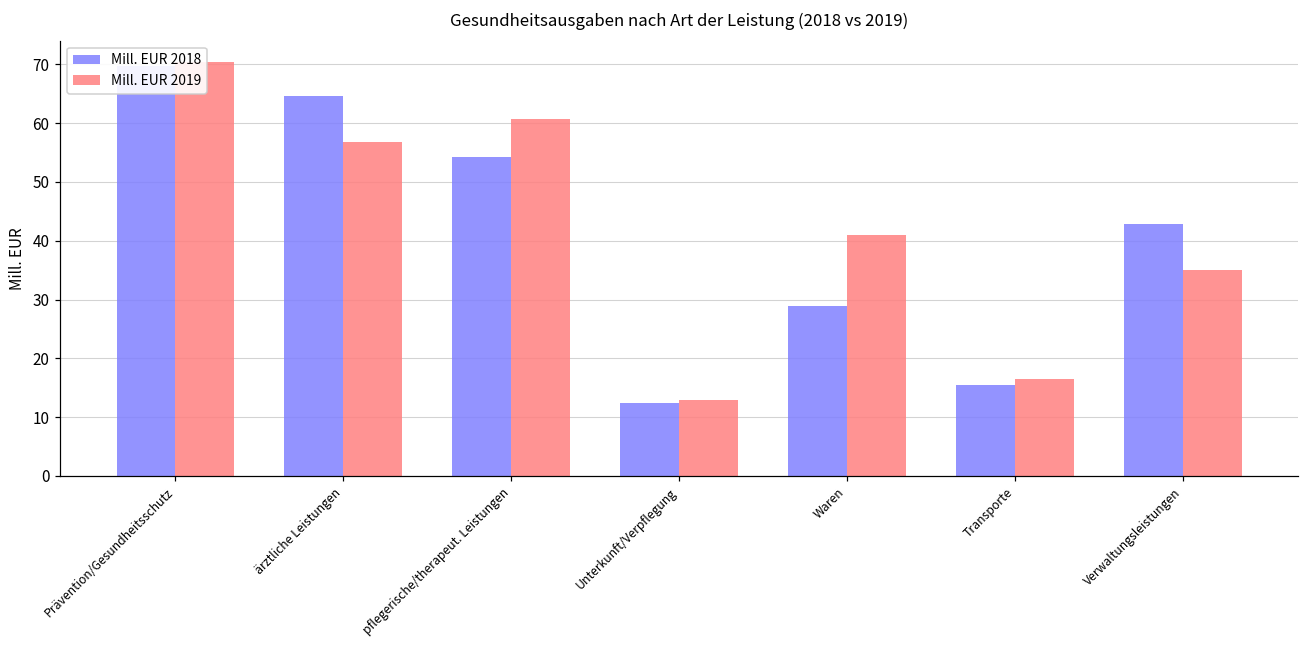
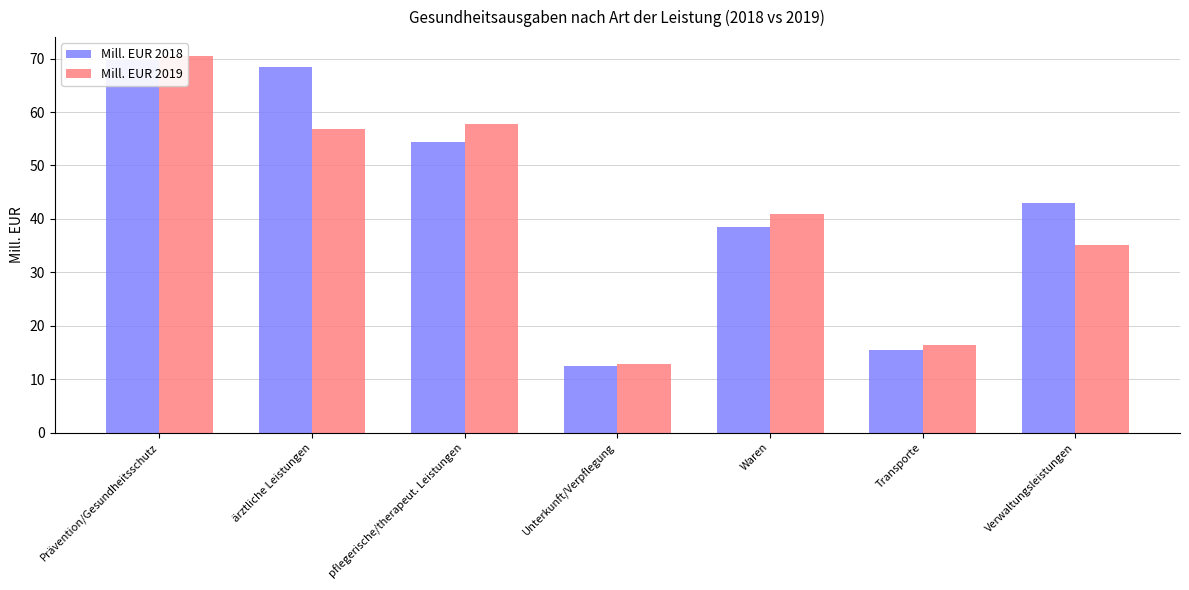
Mill. EUR 2018, ärztliche Leistungen: 65 -> 69
Mill. EUR 2019, pflegerische/therapeut. Leistungen: 61 -> 58
Mill. EUR 2018, Waren: 29 -> 38
